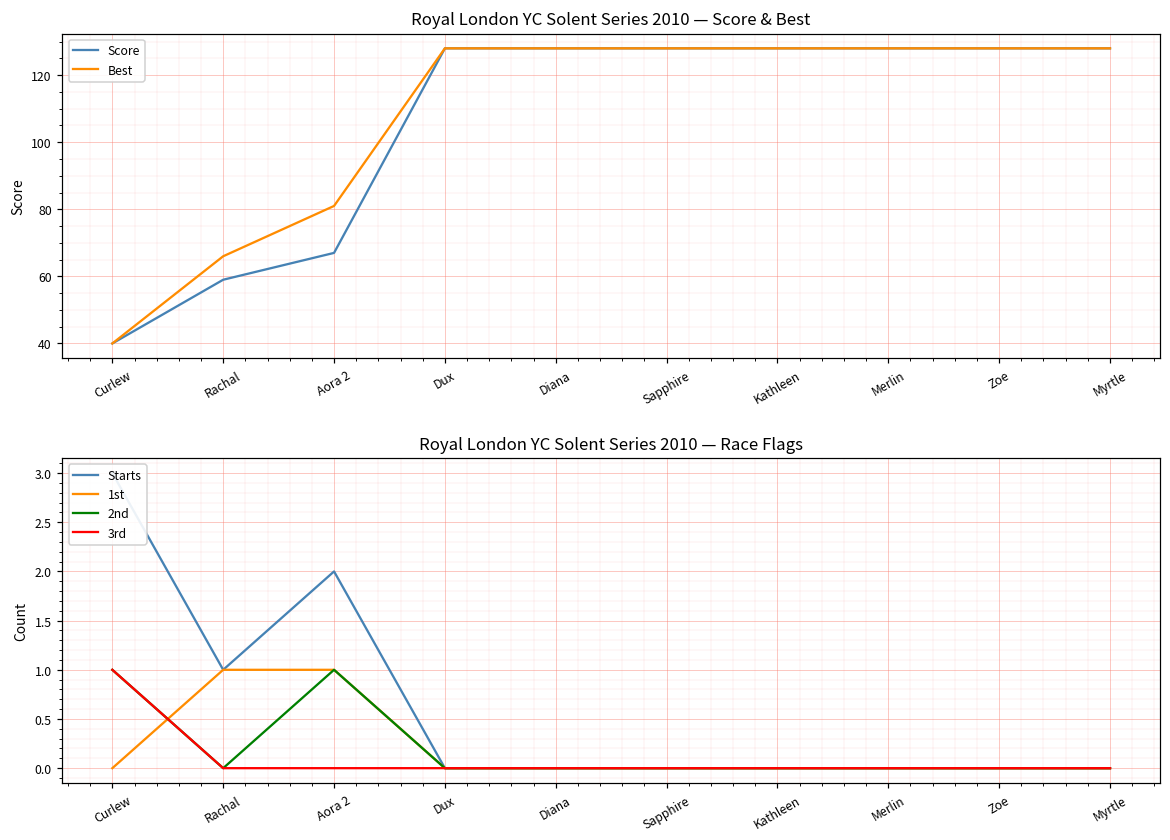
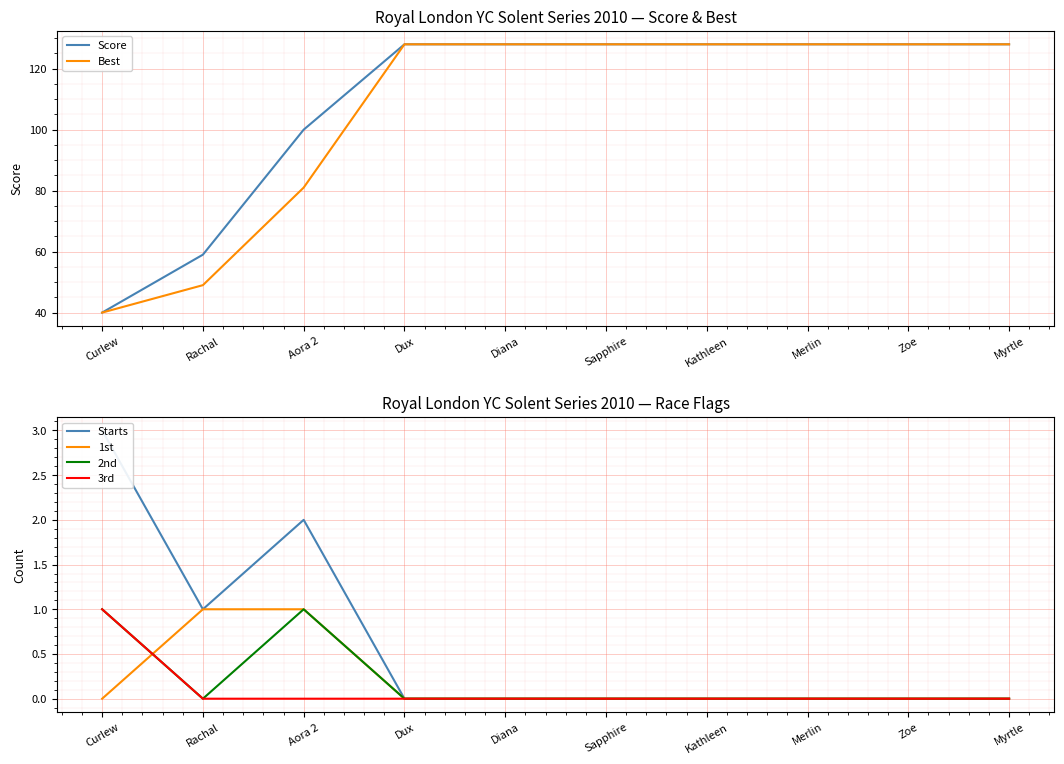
Royal London YC Solent Series 2010 — Score & Best, Best, Rachal: 66 -> 49
Royal London YC Solent Series 2010 — Score & Best, Score, Aora 2: 67 -> 100
